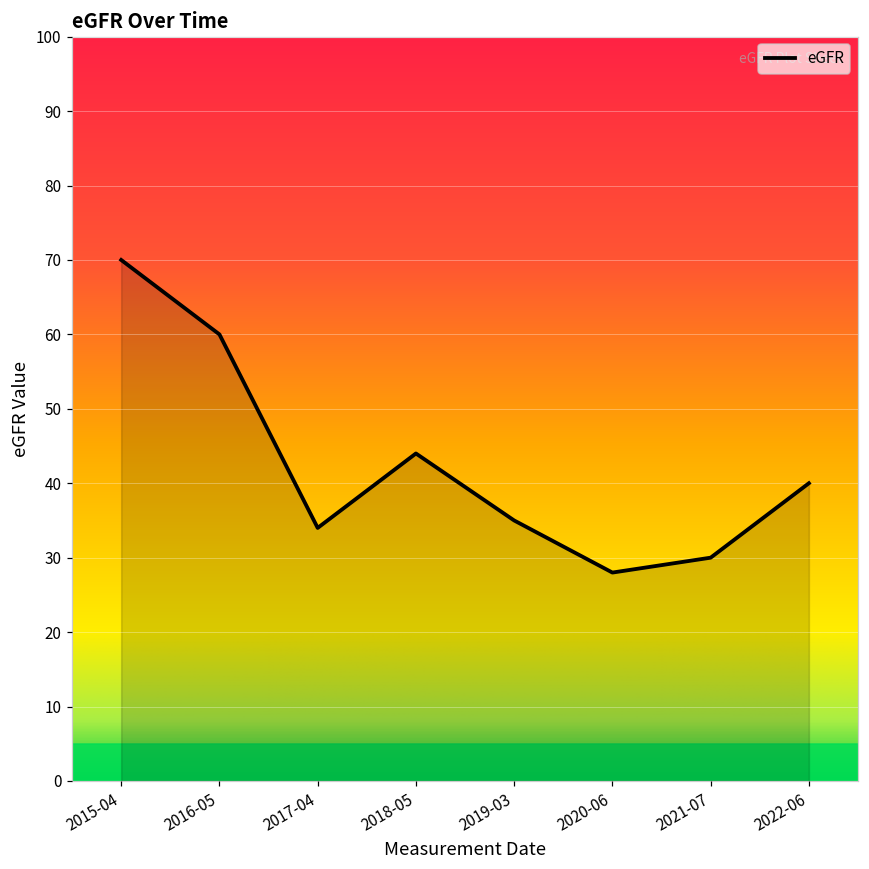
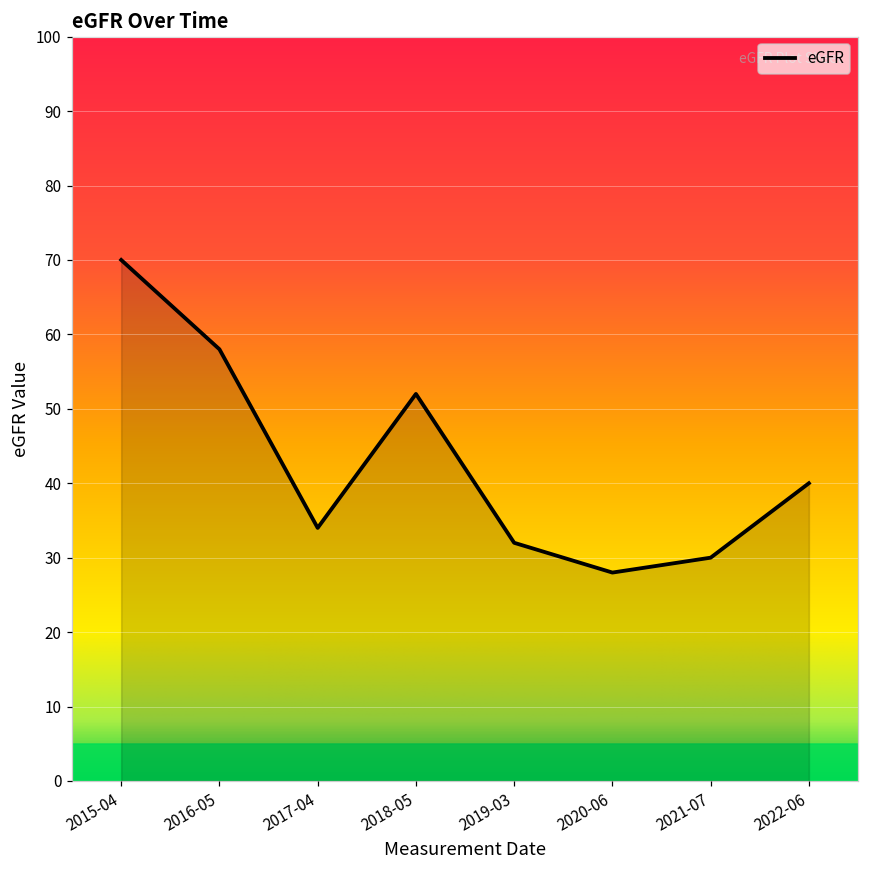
2016-05: 60 -> 58
2018-05: 44 -> 52
2019-03: 35 -> 32
